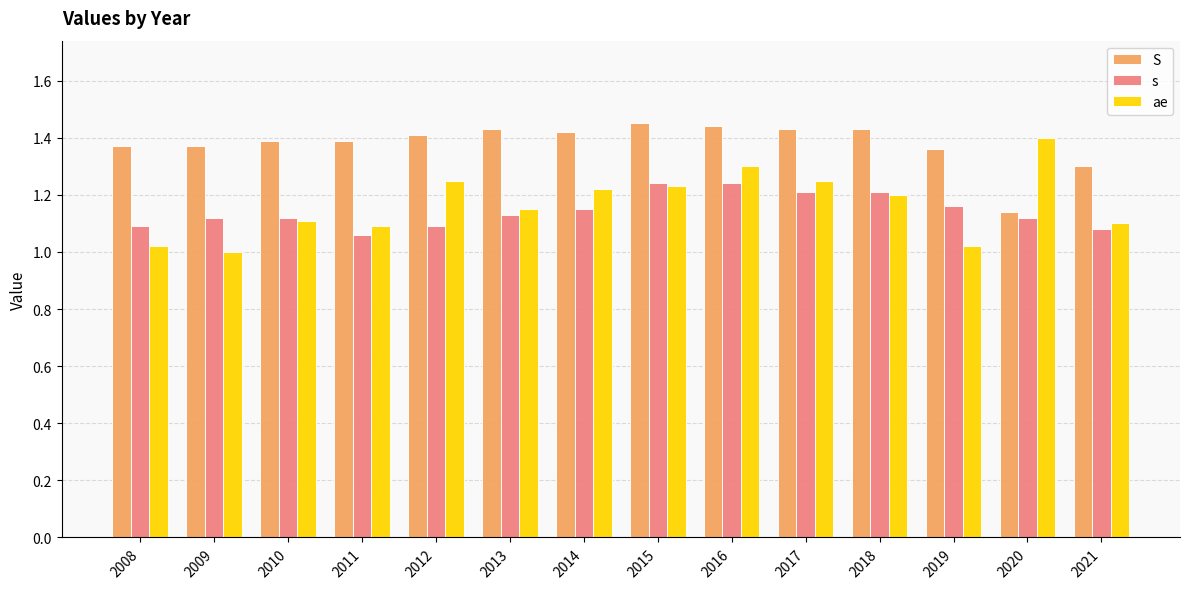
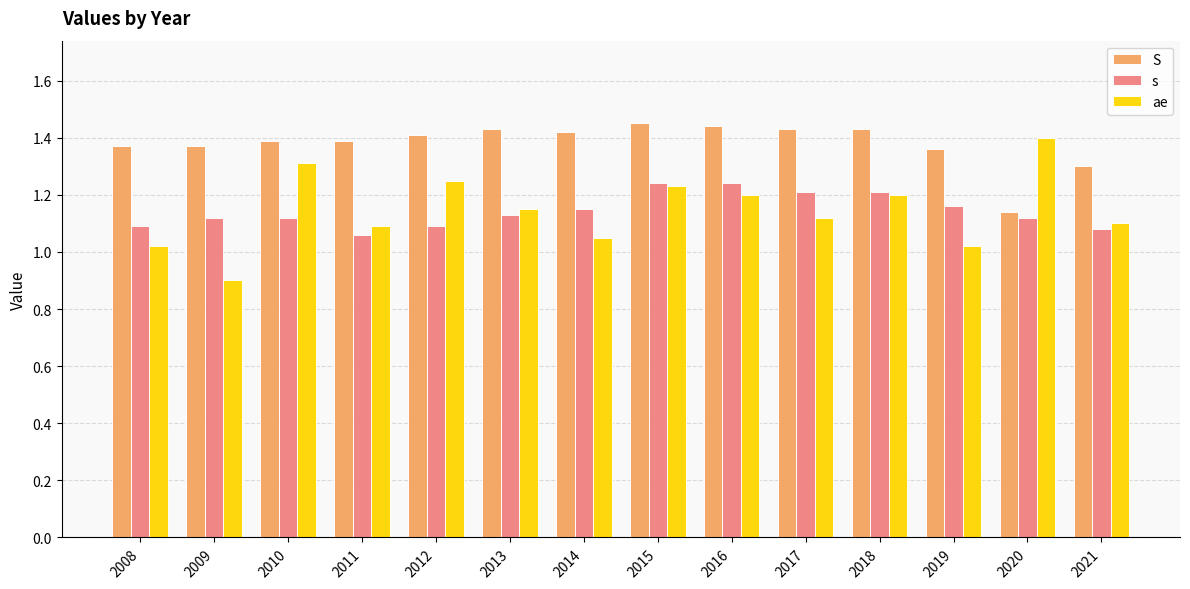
ae, 2009: 1.0 -> 0.9
ae, 2010: 1.11 -> 1.31
ae, 2014: 1.22 -> 1.05
ae, 2016: 1.3 -> 1.2
ae, 2017: 1.25 -> 1.12
